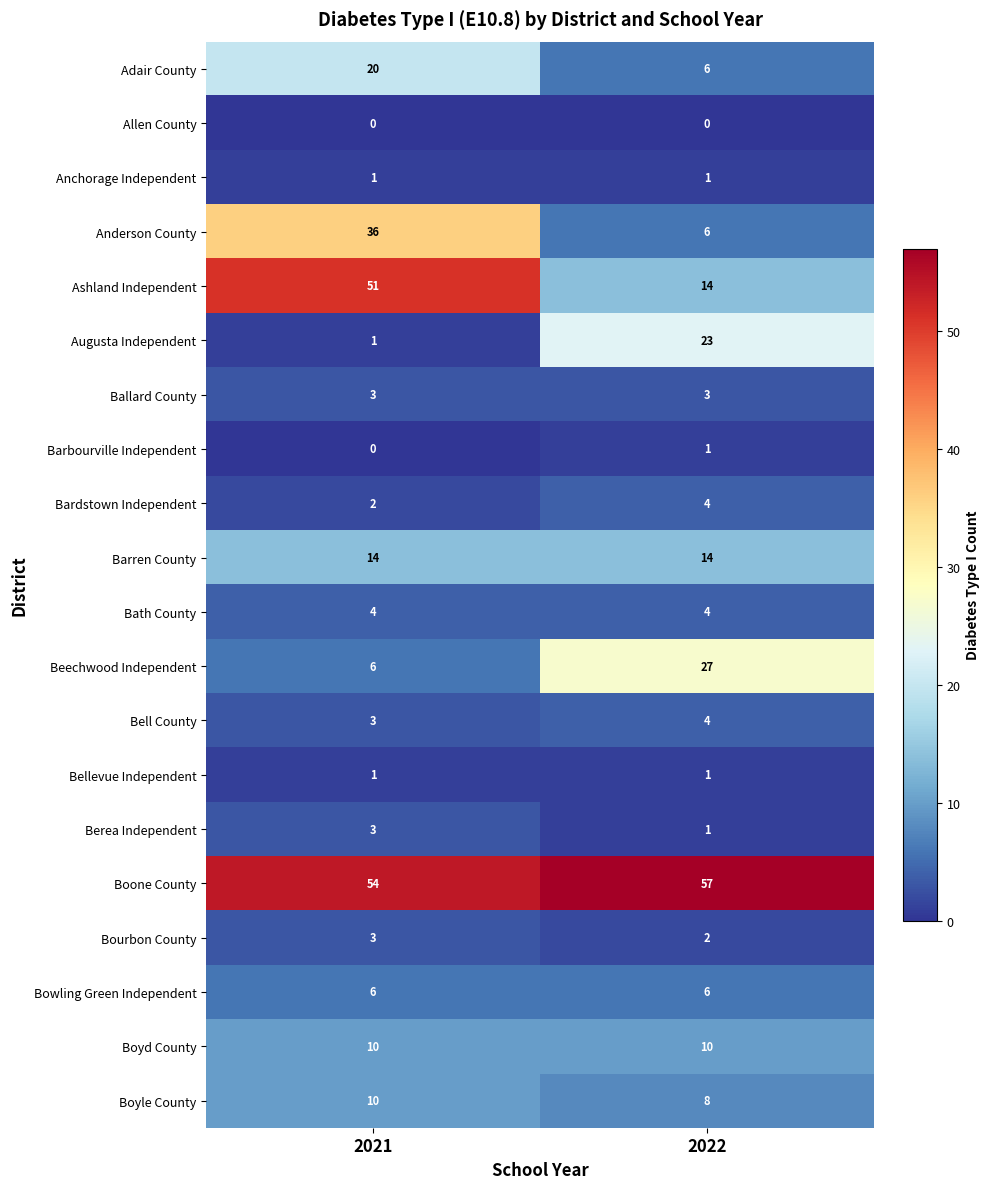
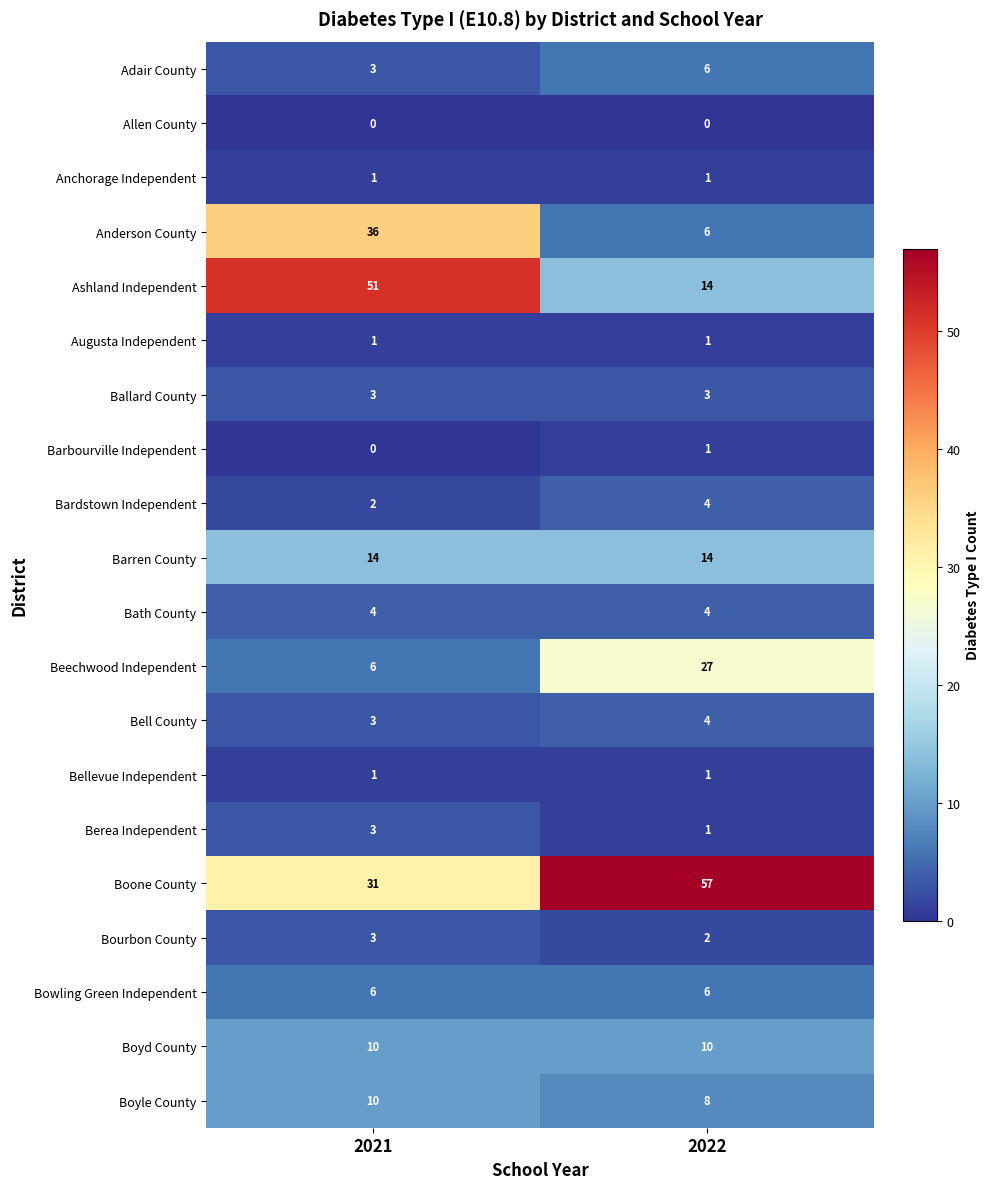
Adair County, 2021: 20 -> 3
Augusta Independent, 2022: 23 -> 1
Boone County, 2021: 54 -> 31
